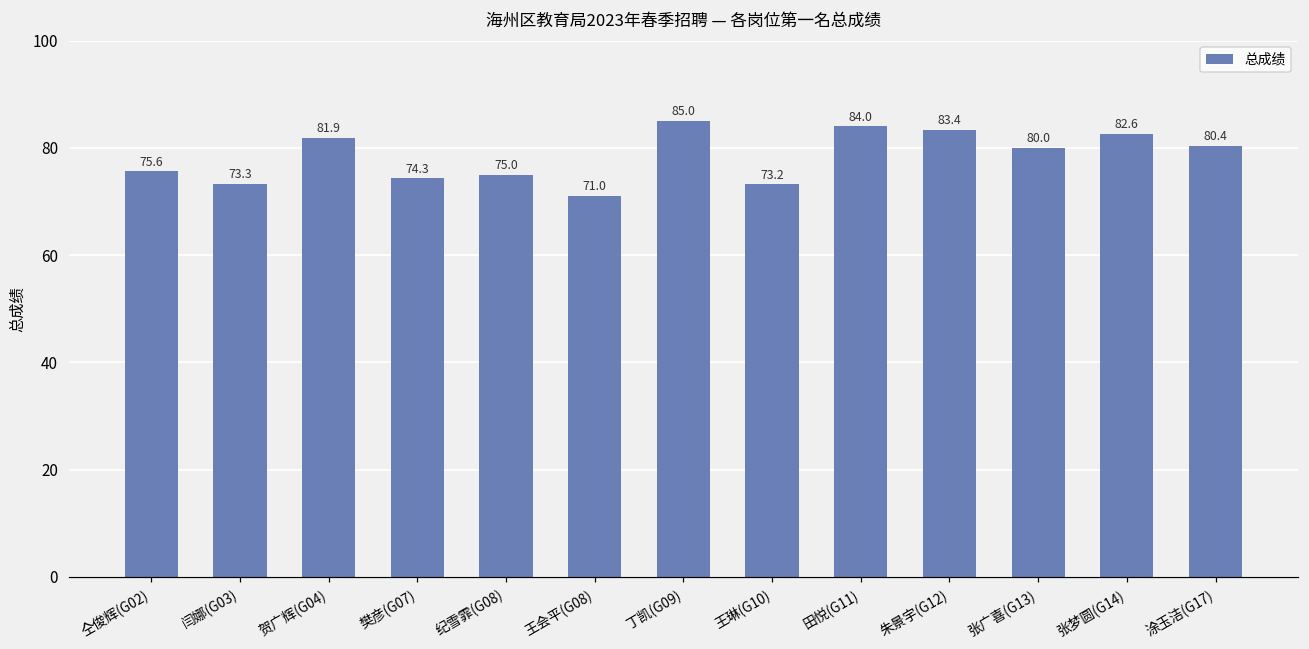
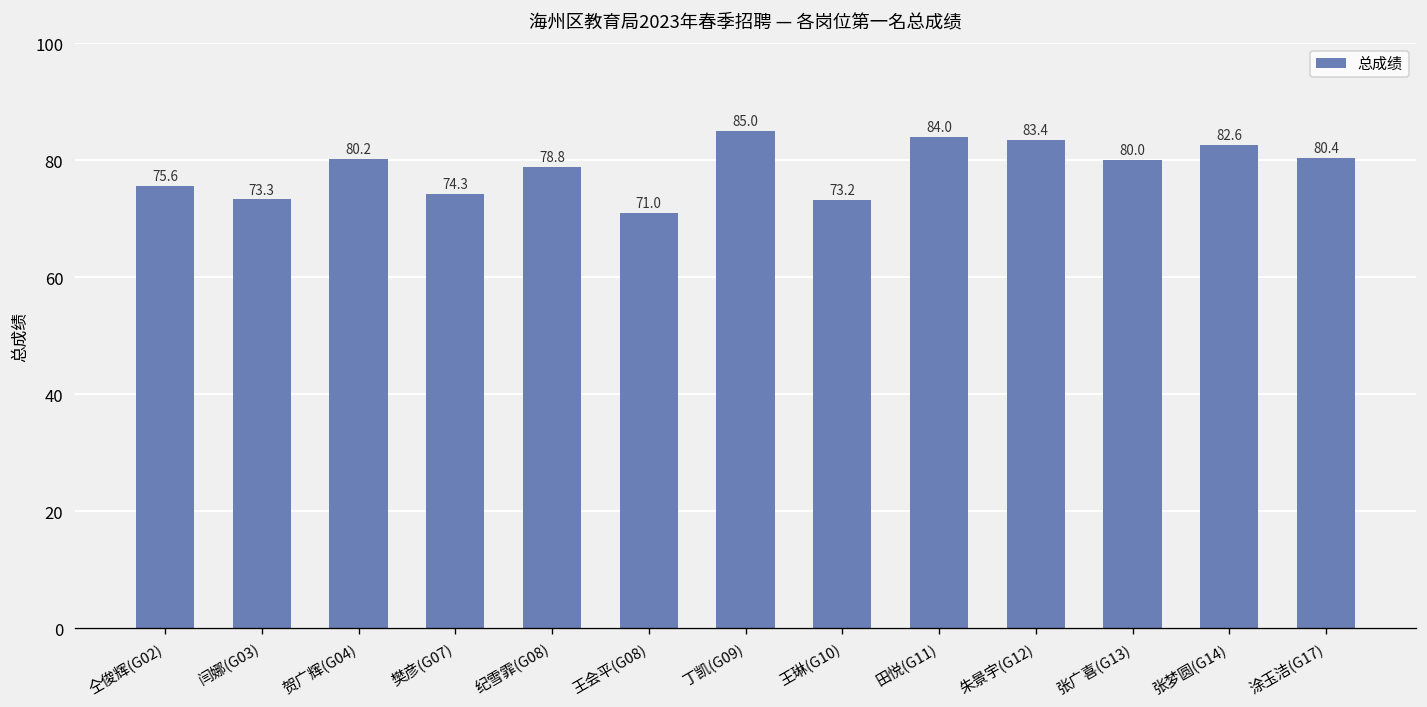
贺广辉(G04): 81.9 -> 80.2
纪雪霏(G08): 75.0 -> 78.8
